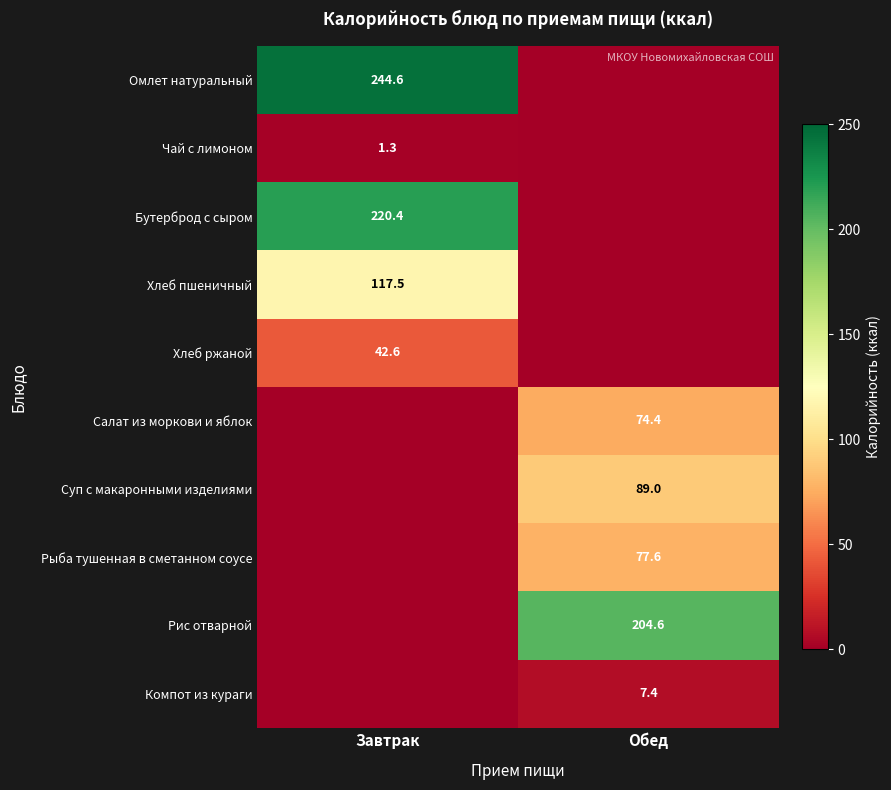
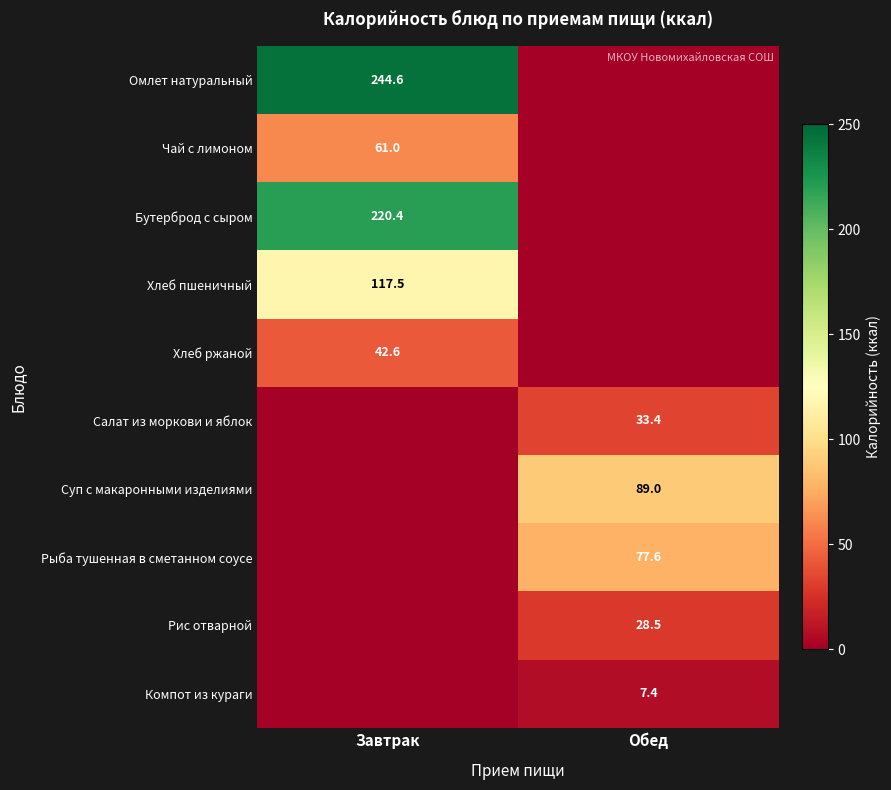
Чай с лимоном, Завтрак: 1.3 -> 61.0
Салат из моркови и яблок, Обед: 74.4 -> 33.4
Рис отварной, Обед: 204.6 -> 28.5
